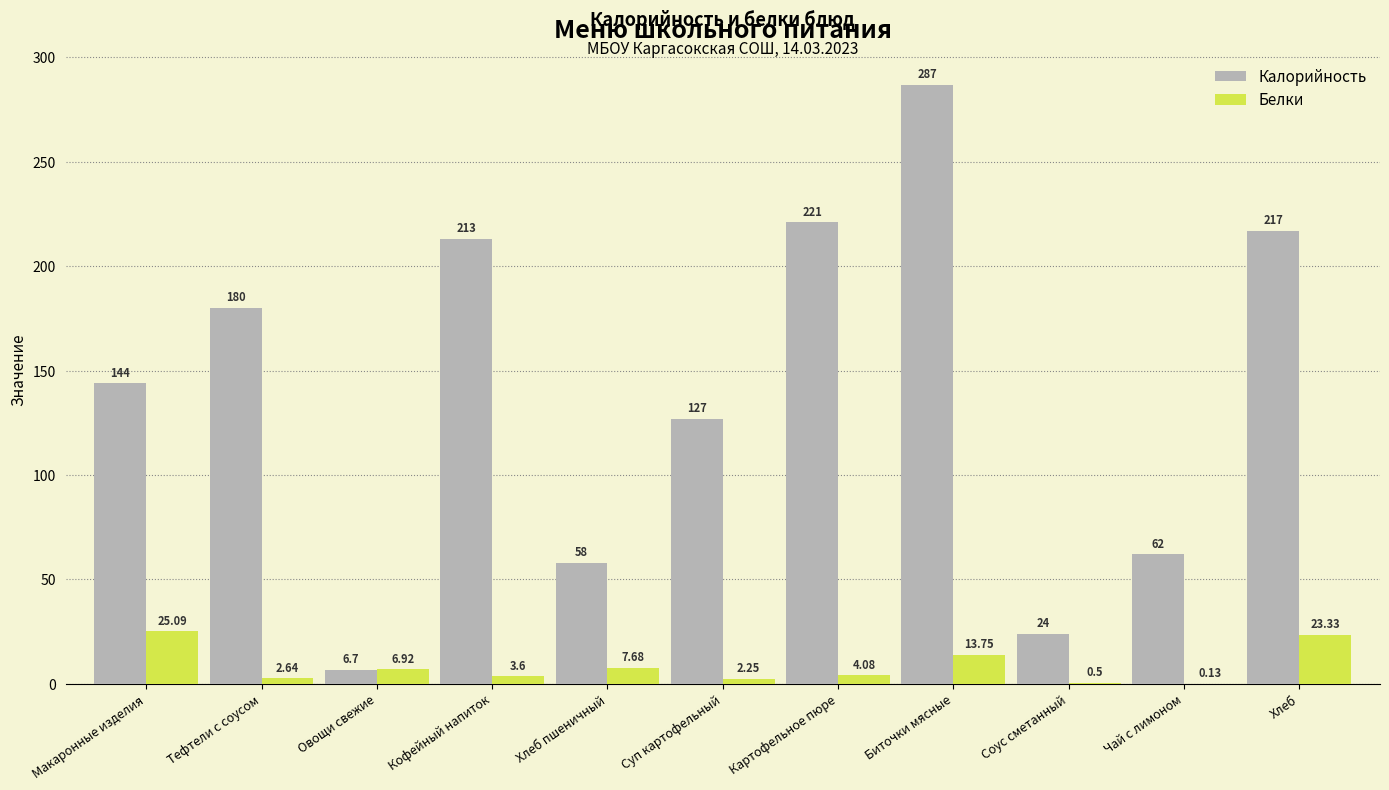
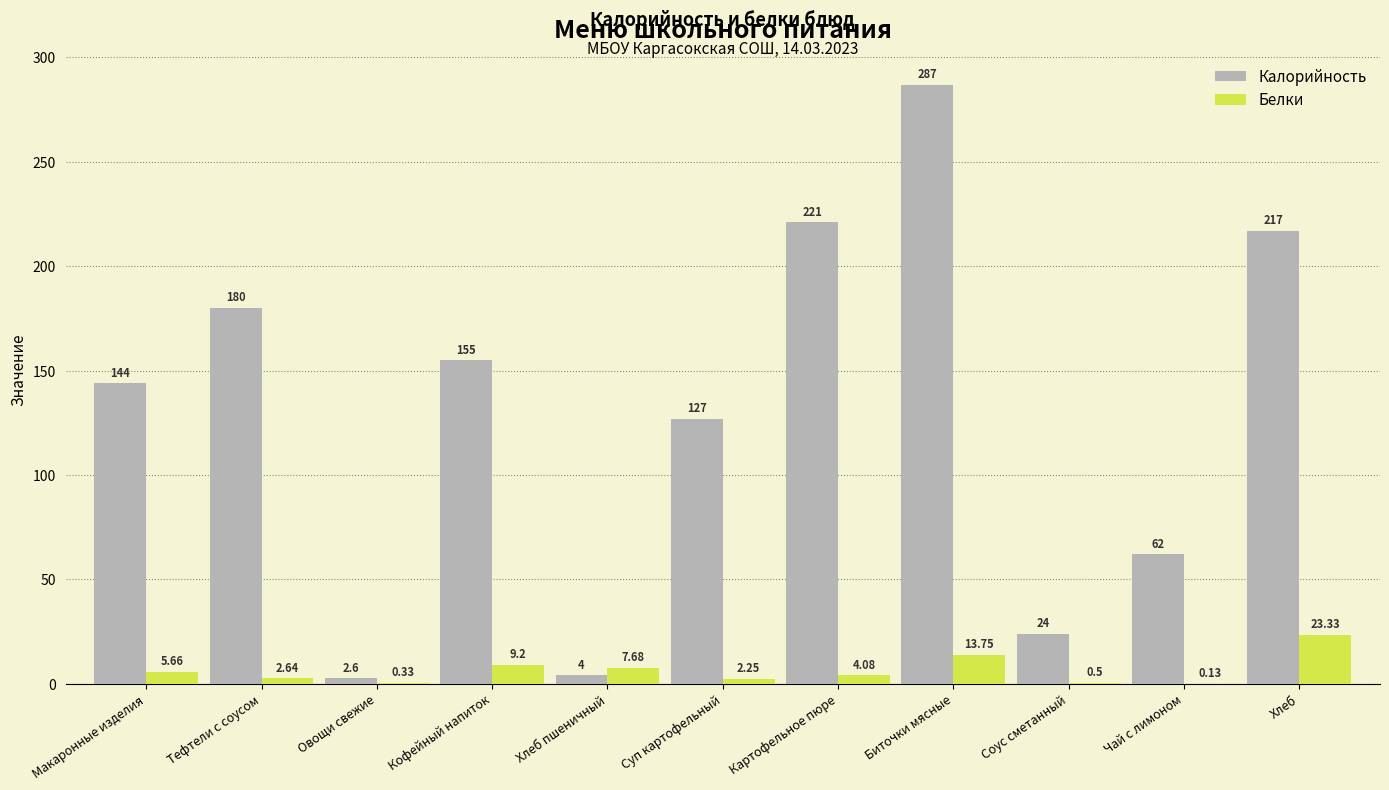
Белки, Макаронные изделия: 25.09 -> 5.66
Калорийность, Овощи свежие: 6.7 -> 2.6
Белки, Овощи свежие: 6.92 -> 0.33
Калорийность, Кофейный напиток: 213 -> 155
Белки, Кофейный напиток: 3.6 -> 9.2
Калорийность, Хлеб пшеничный: 58 -> 4
